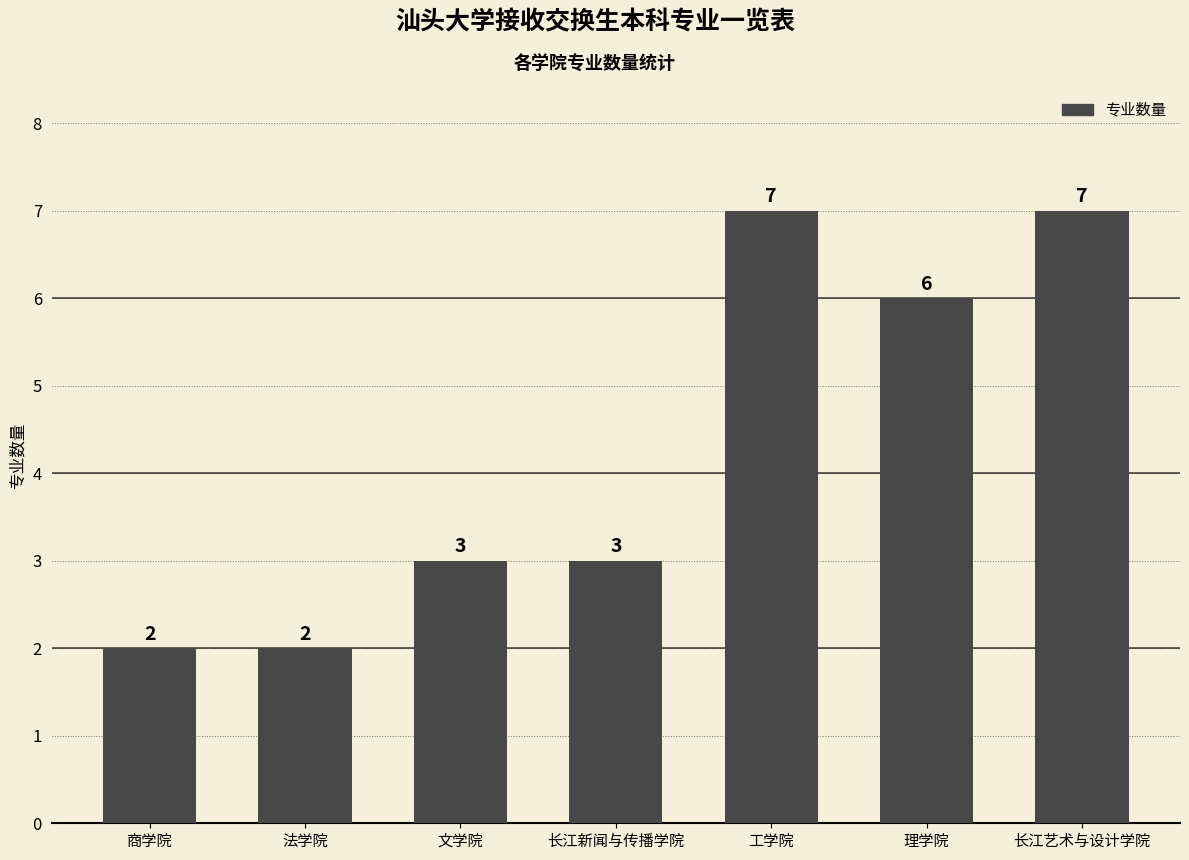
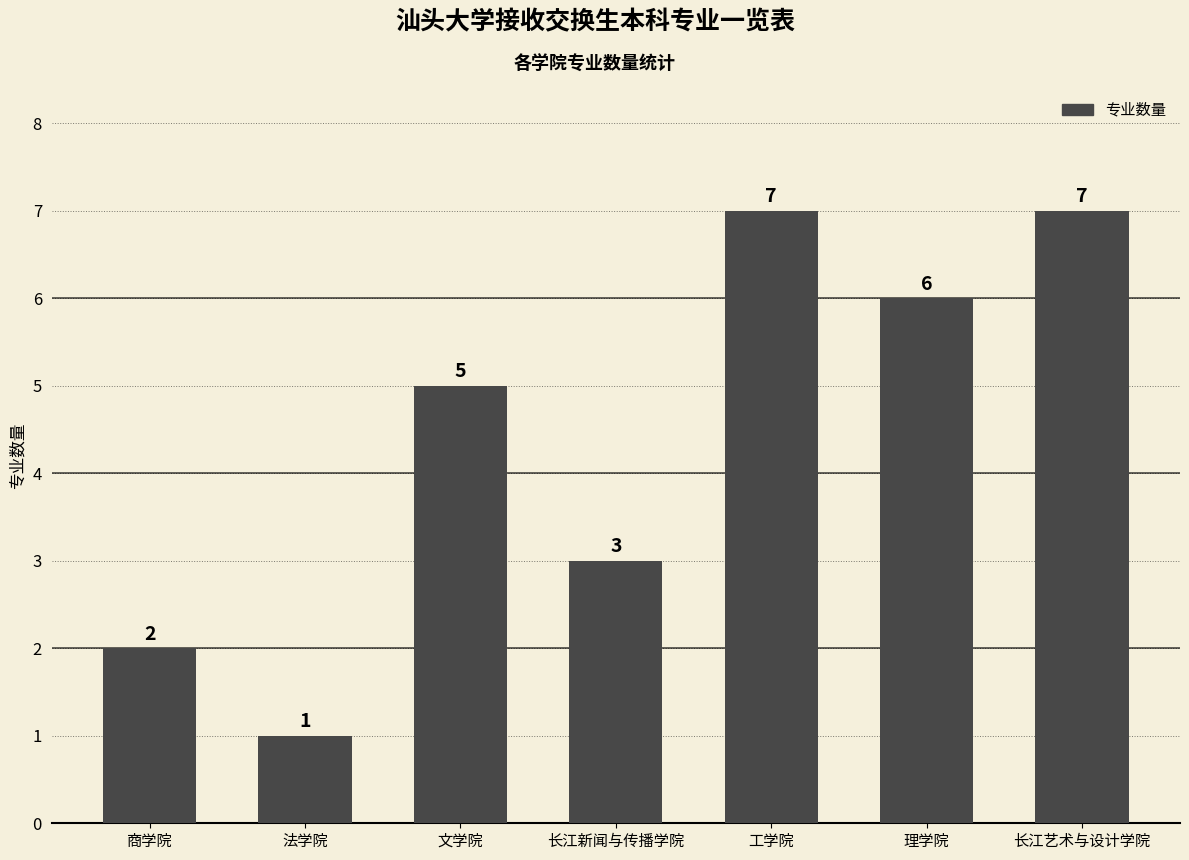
法学院: 2 -> 1
文学院: 3 -> 5
